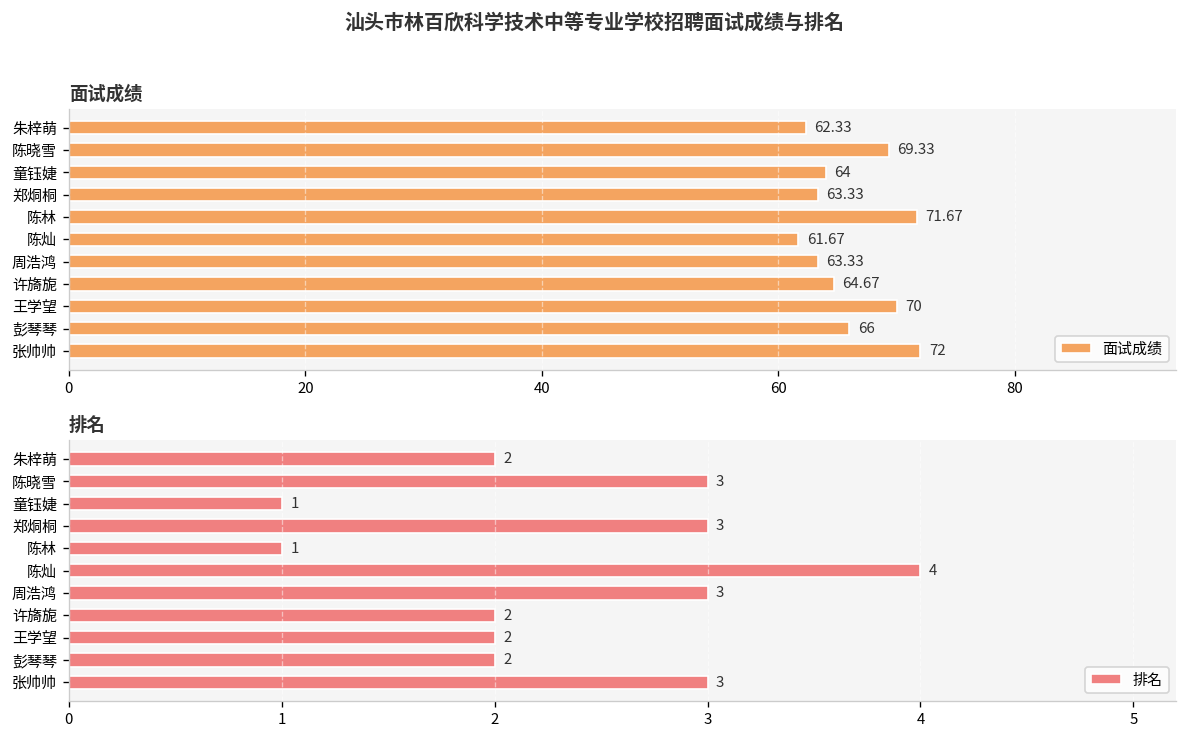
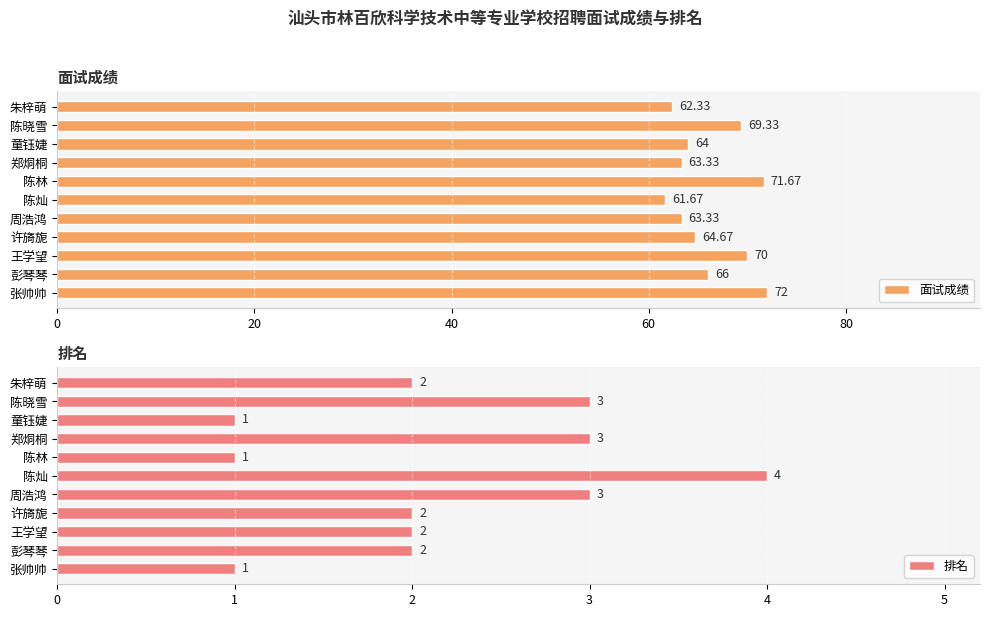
排名, 张帅帅: 3 -> 1
